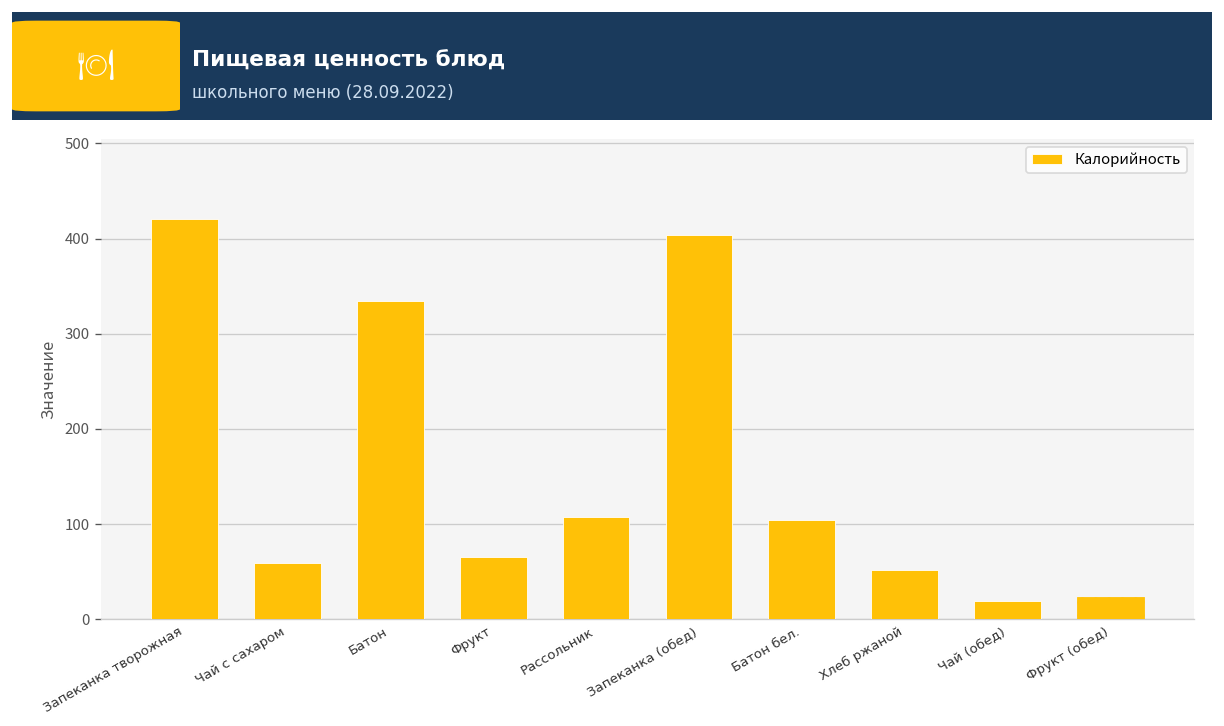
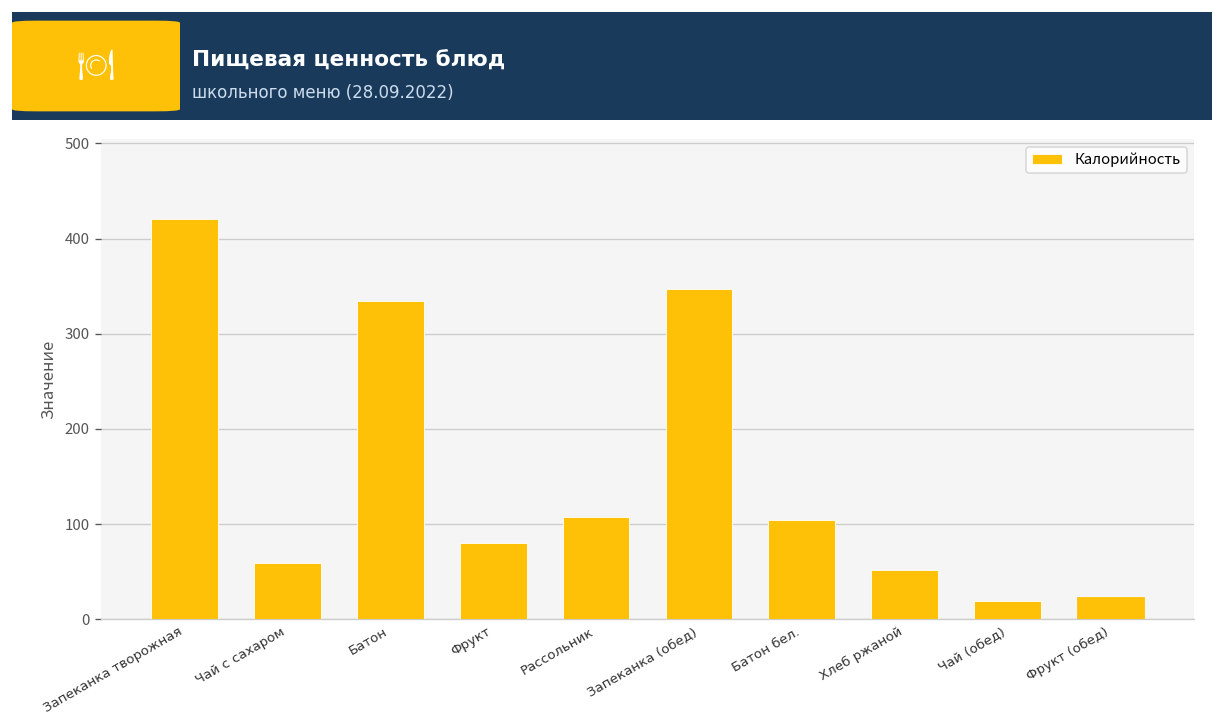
Фрукт: 70 -> 80
Запеканка (обед): 400 -> 350
